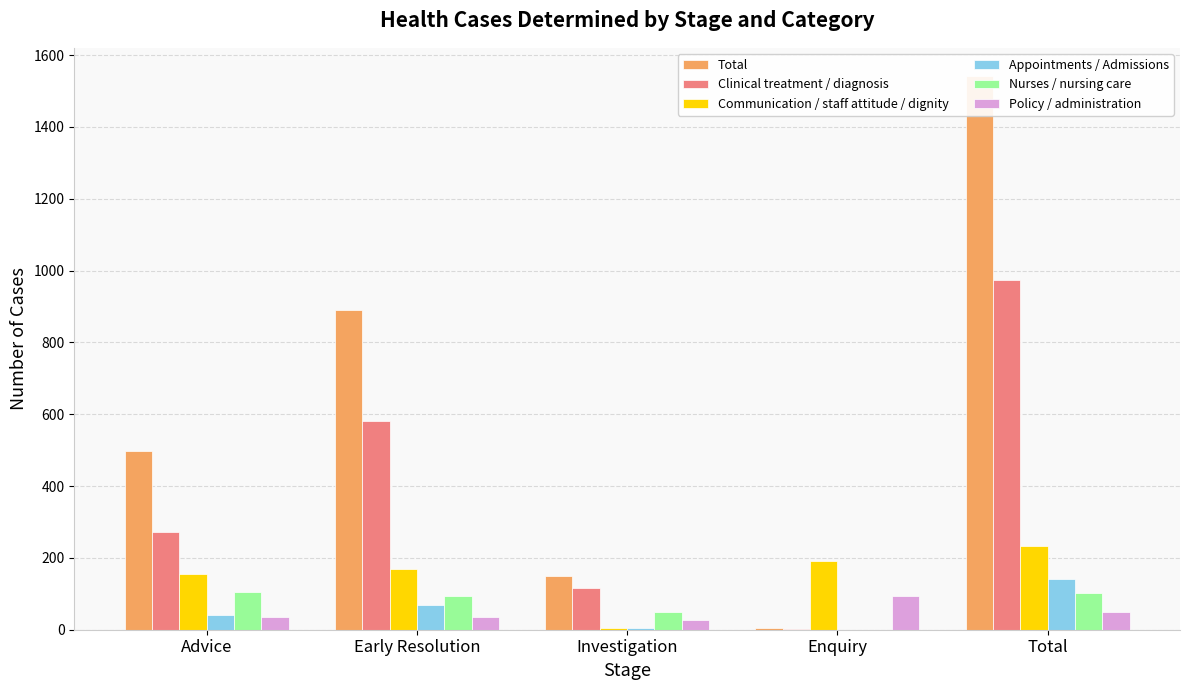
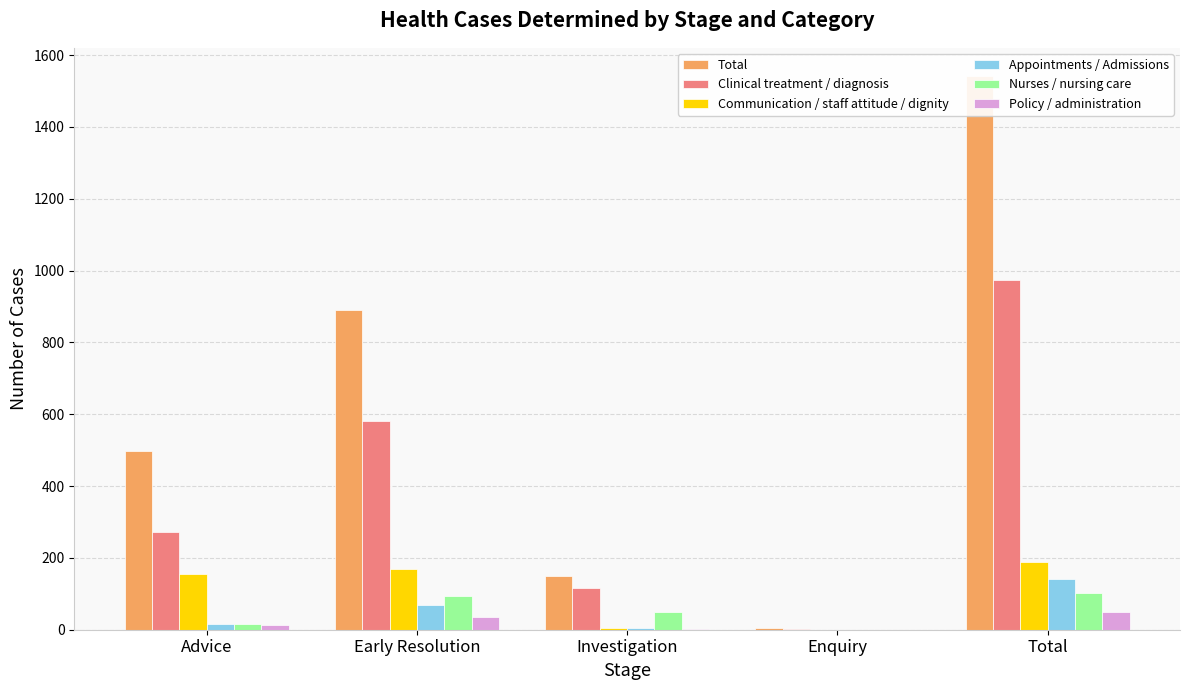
Appointments / Admissions, Advice: 40 -> 20
Nurses / nursing care, Advice: 110 -> 20
Policy / administration, Advice: 40 -> 10
Policy / administration, Investigation: 30 -> 0
Communication / staff attitude / dignity, Enquiry: 190 -> 0
Policy / administration, Enquiry: 90 -> 0
Communication / staff attitude / dignity, Total: 230 -> 190
